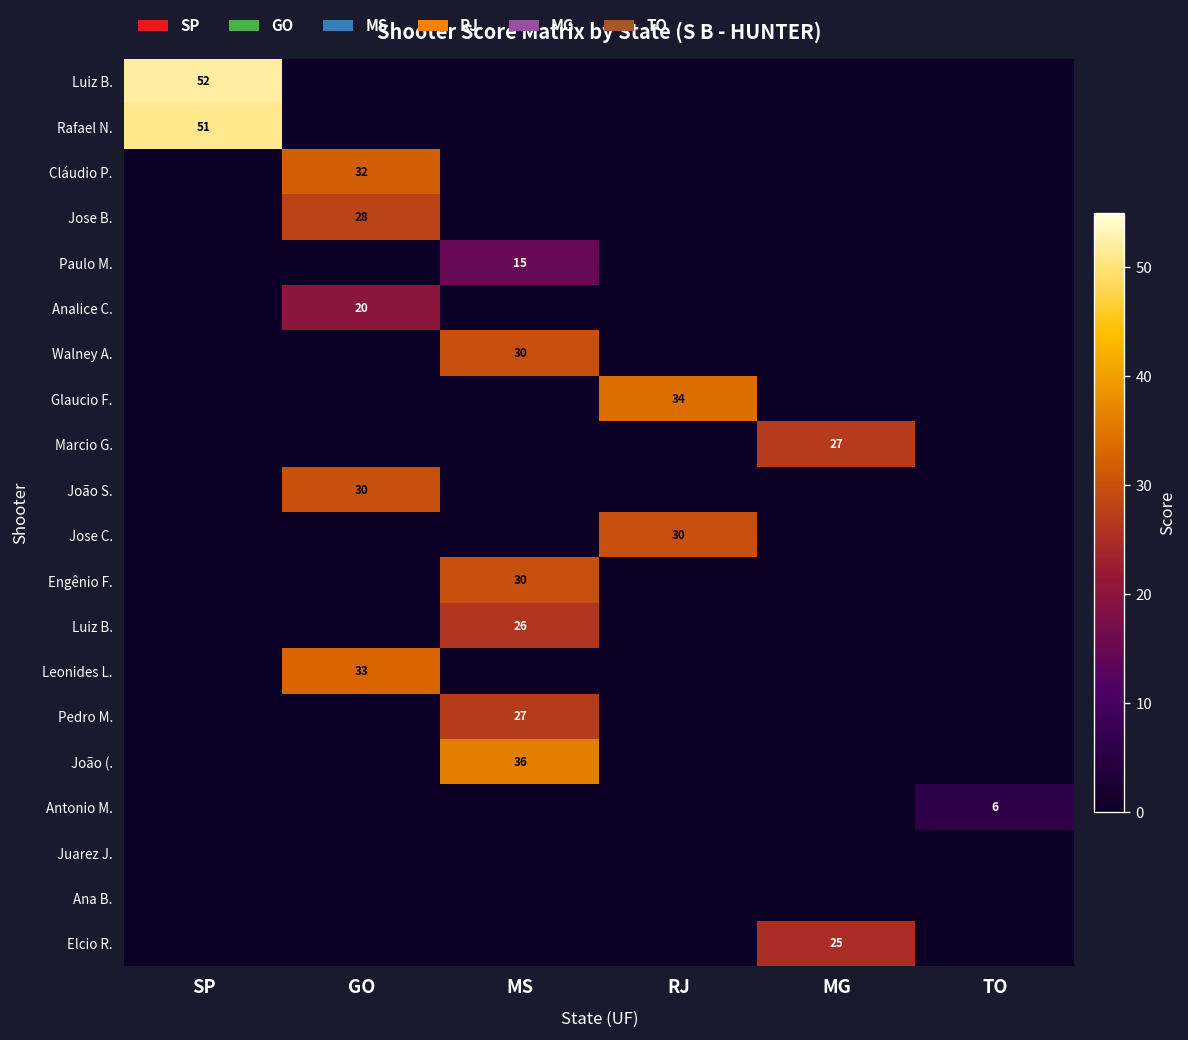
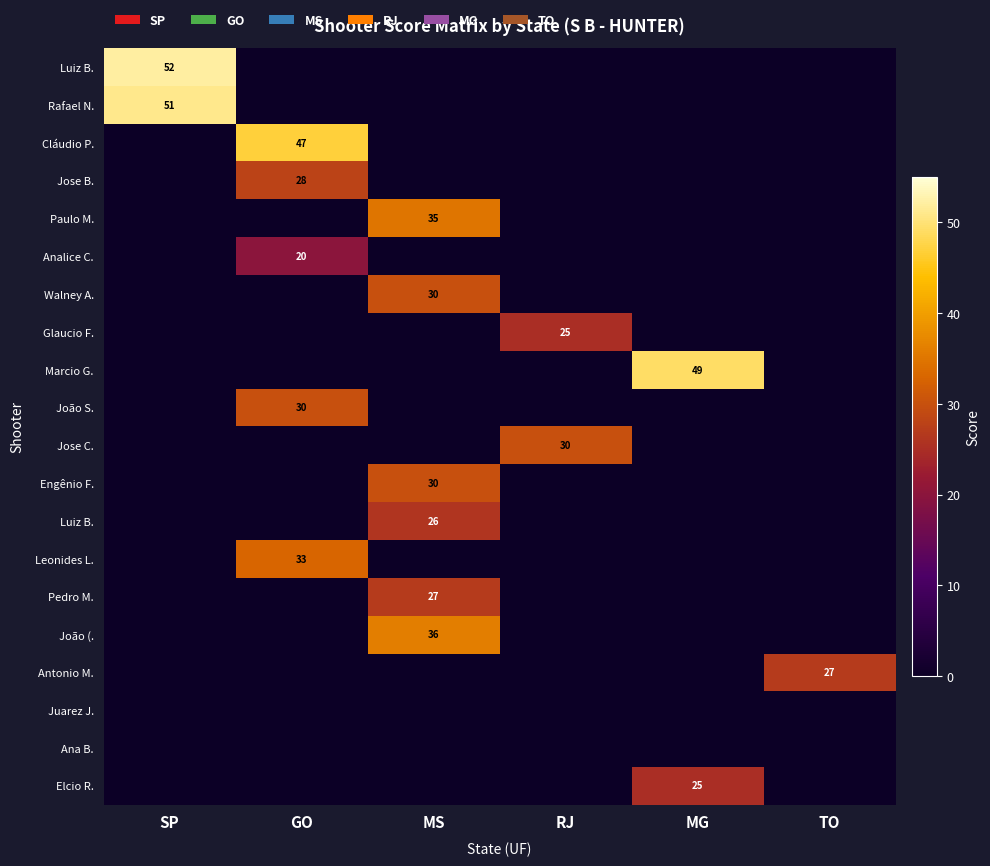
Cláudio P., GO: 32 -> 47
Paulo M., MS: 15 -> 35
Glaucio F., RJ: 34 -> 25
Marcio G., MG: 27 -> 49
Antonio M., TO: 6 -> 27
